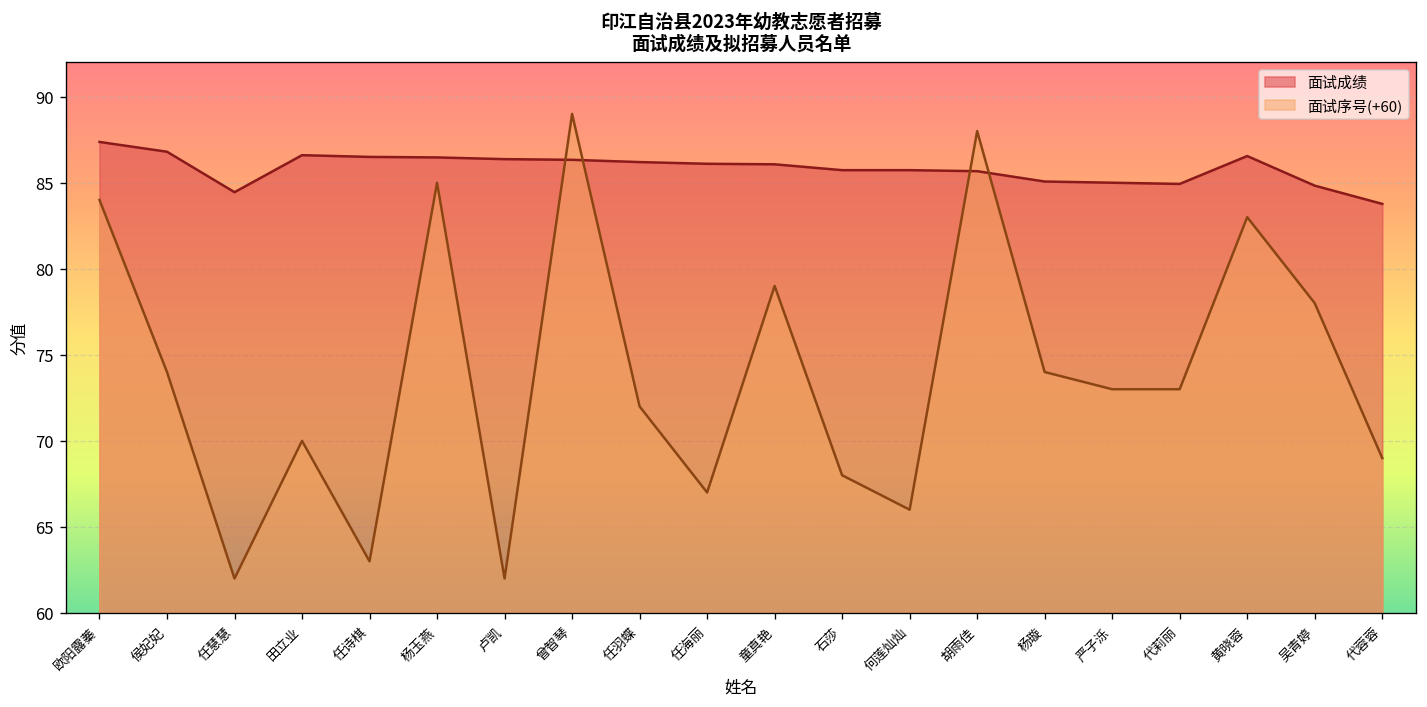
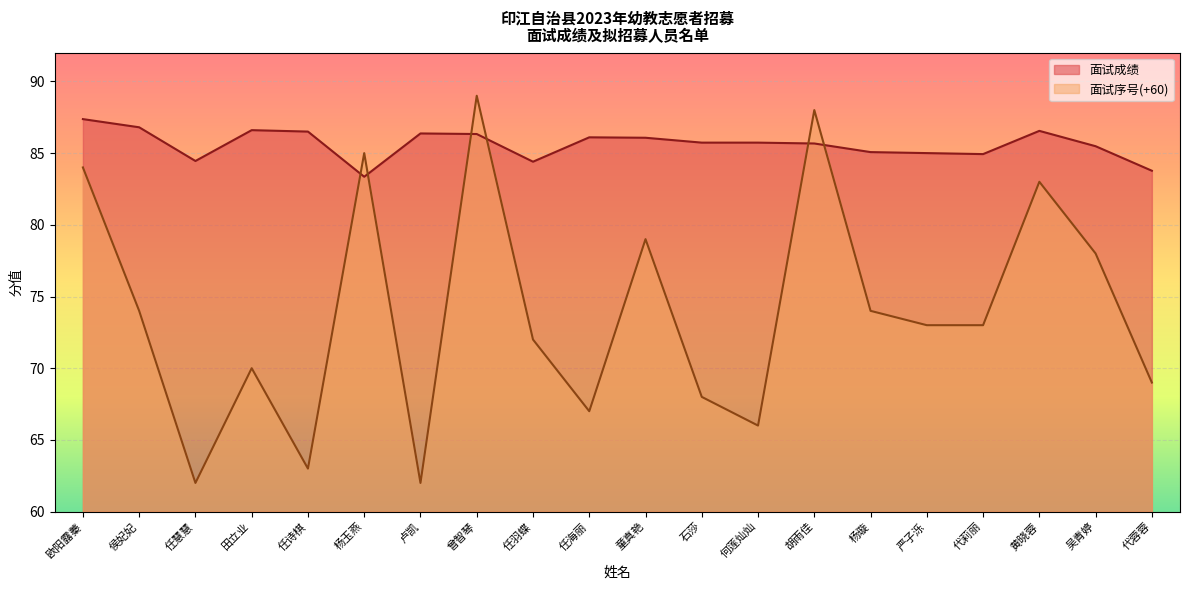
面试成绩, 杨玉燕: 86.5 -> 83.4
面试成绩, 任羽蝶: 86.2 -> 84.4
面试成绩, 吴青婷: 84.8 -> 85.5
